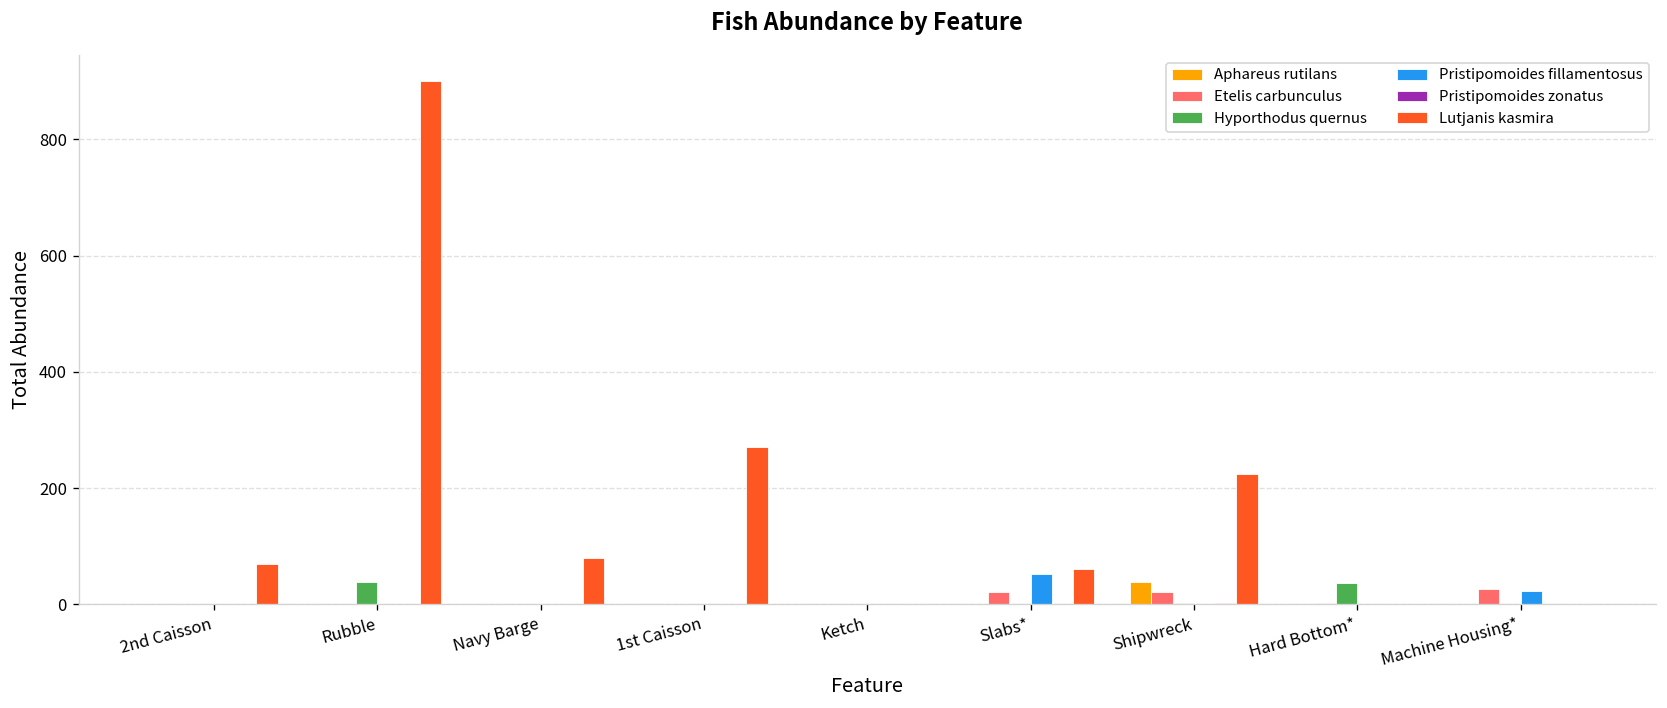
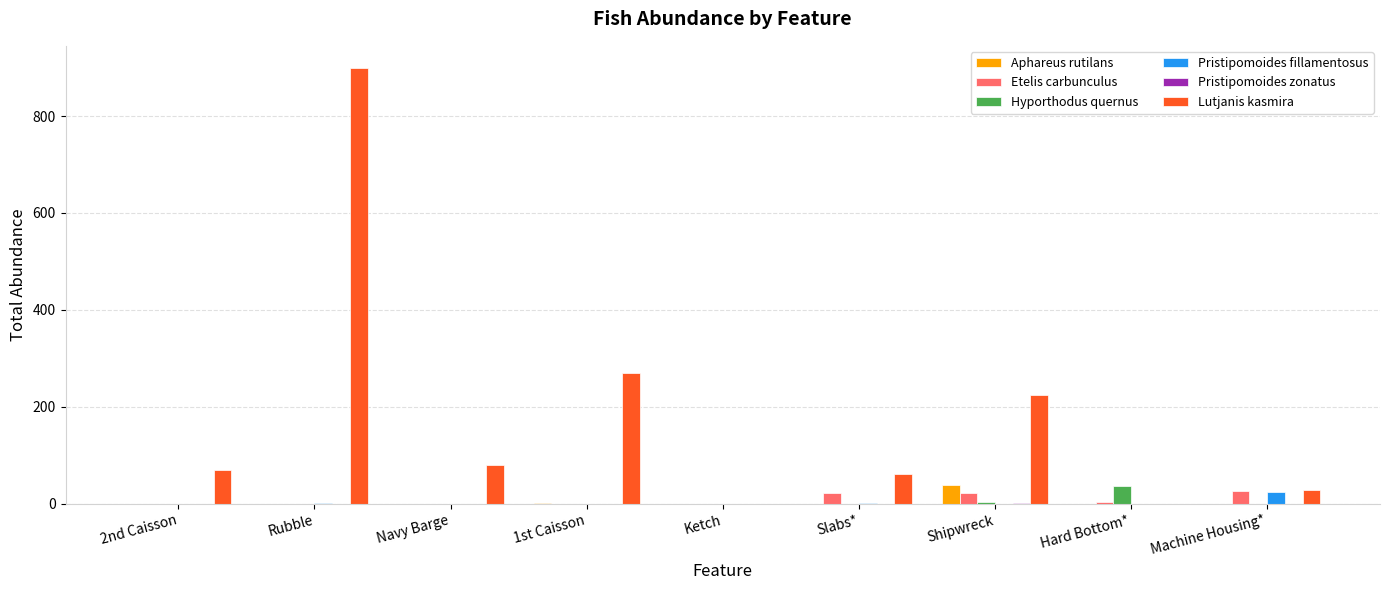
Hyporthodus quernus, Rubble: 40 -> 0
Pristipomoides fillamentosus, Slabs*: 50 -> 0
Lutjanis kasmira, Machine Housing*: 0 -> 30
